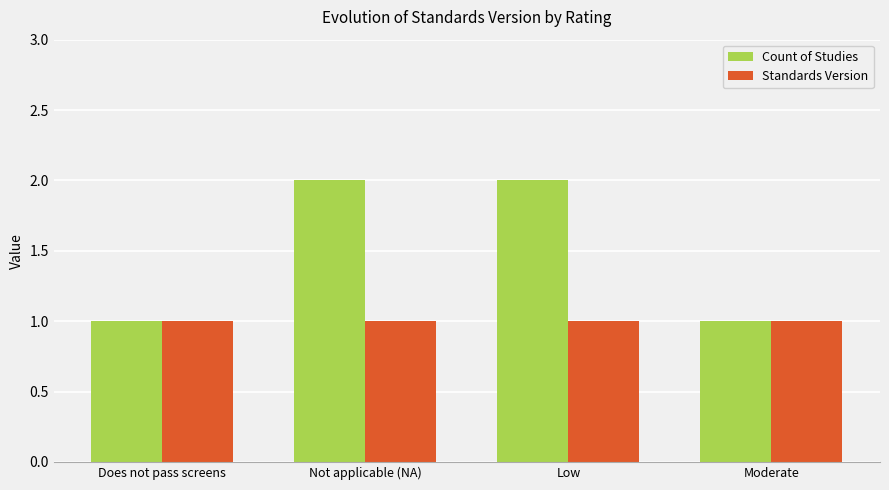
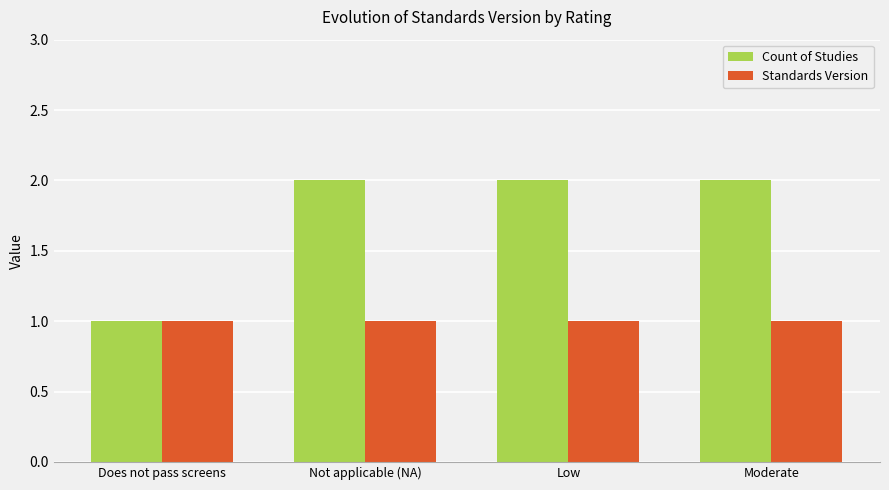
Count of Studies, Moderate: 1 -> 2
